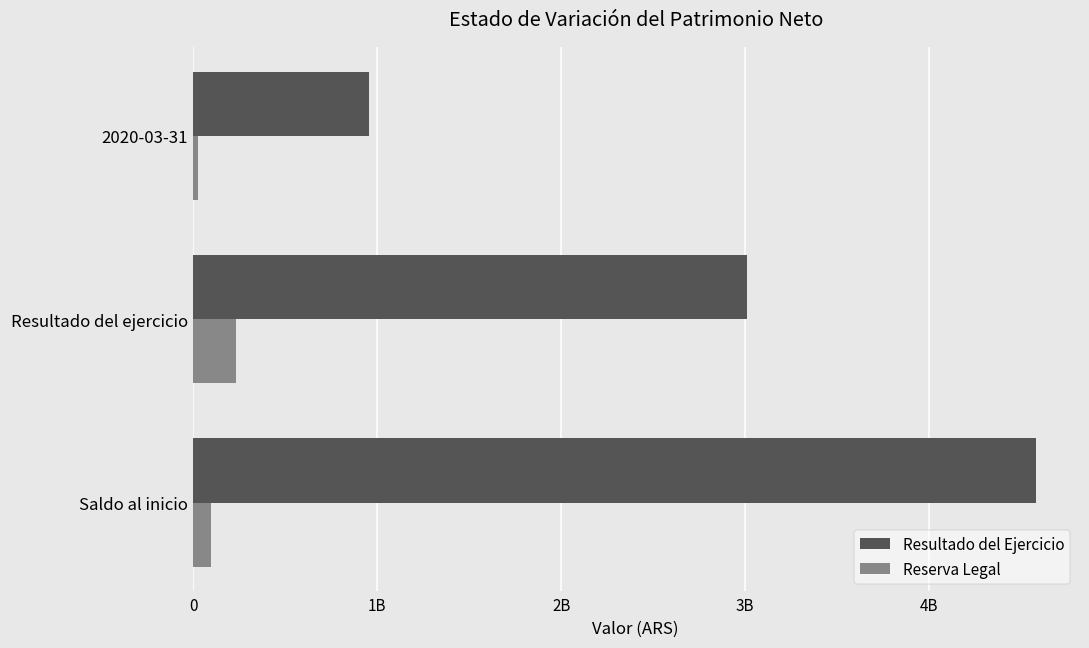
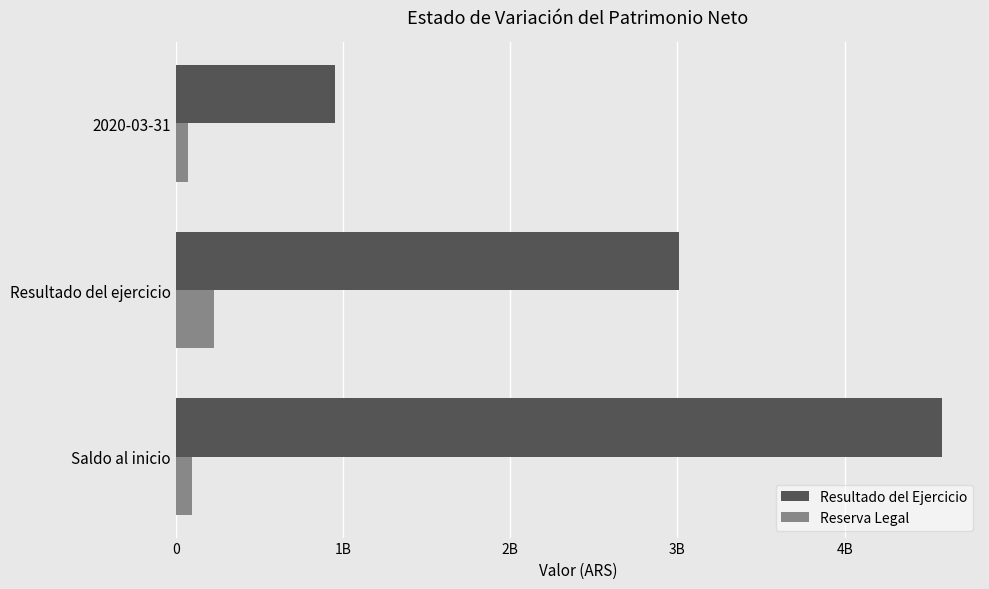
Reserva Legal, 2020-03-31: 20000000 -> 70000000
